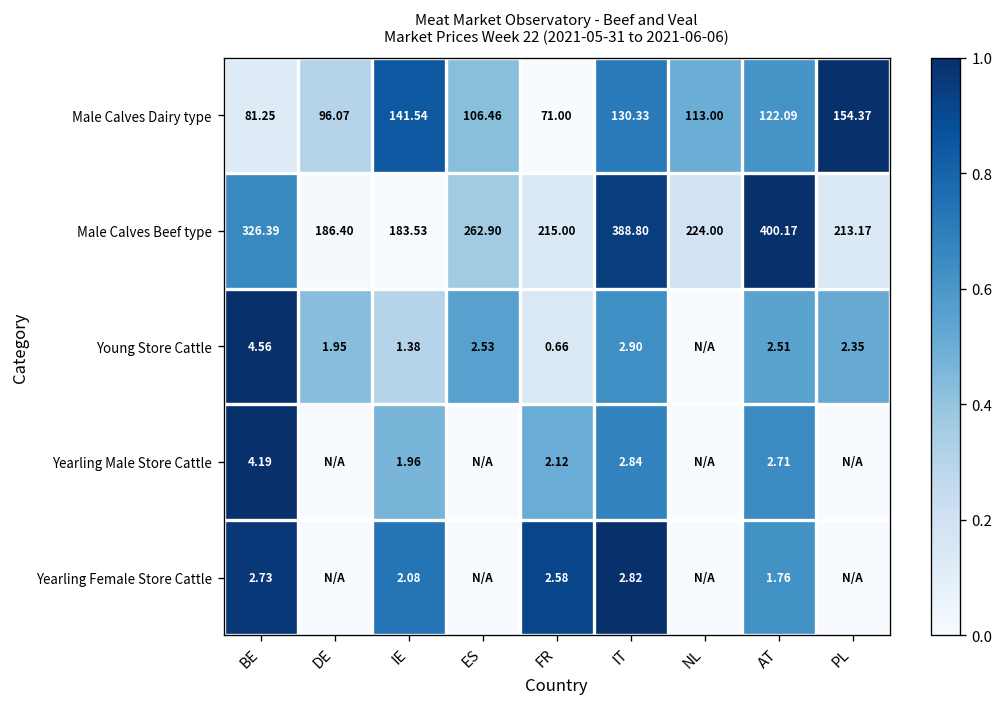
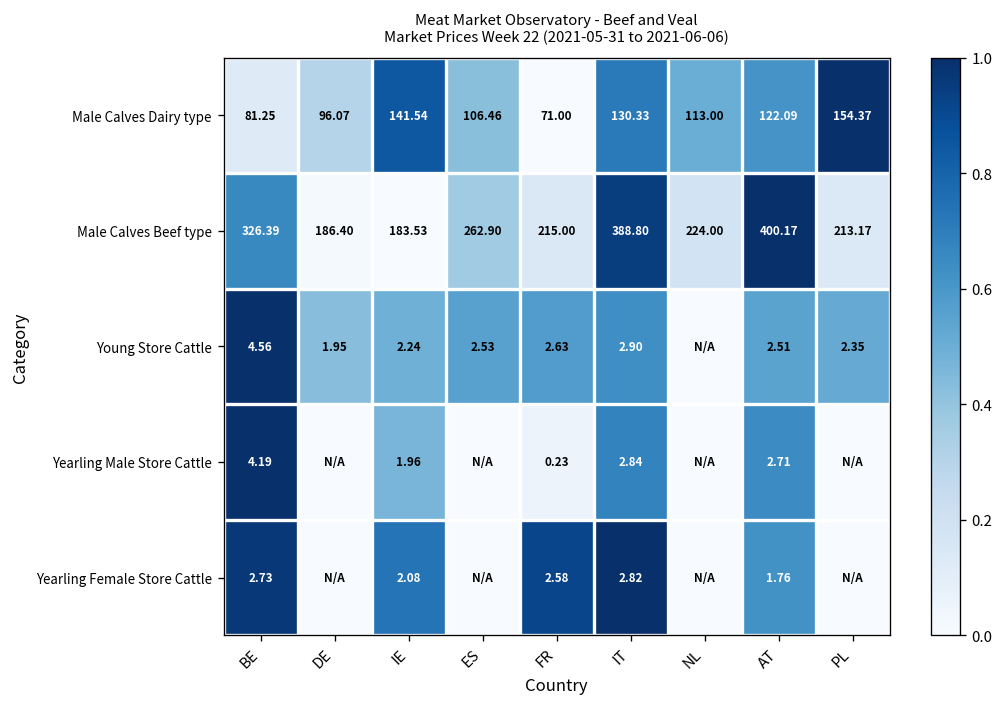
Young Store Cattle, IE: 1.38 -> 2.24
Young Store Cattle, FR: 0.66 -> 2.63
Yearling Male Store Cattle, FR: 2.12 -> 0.23
